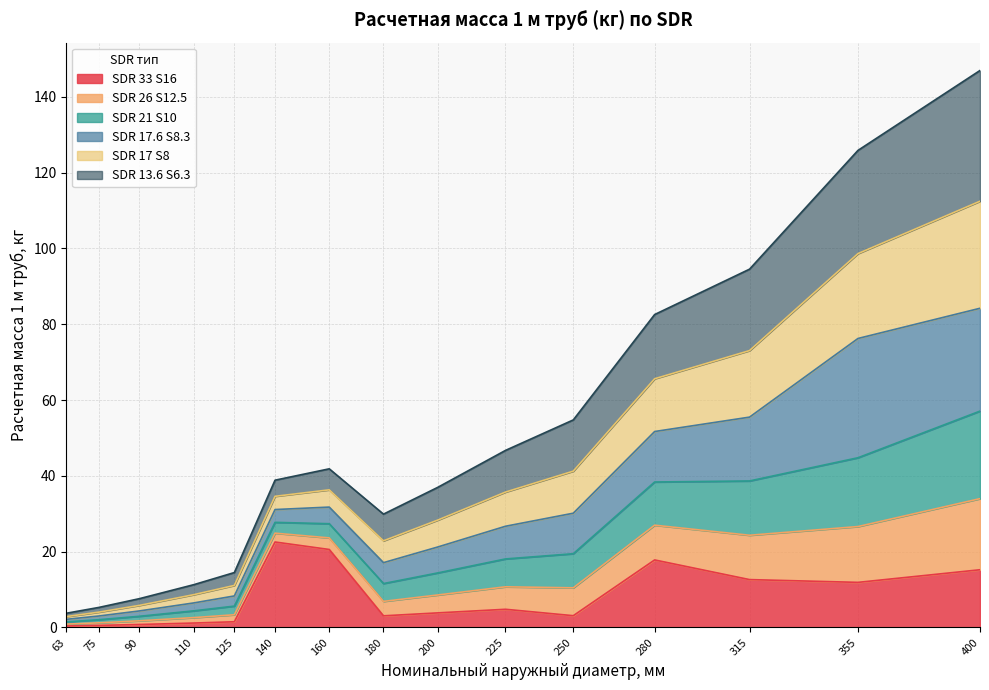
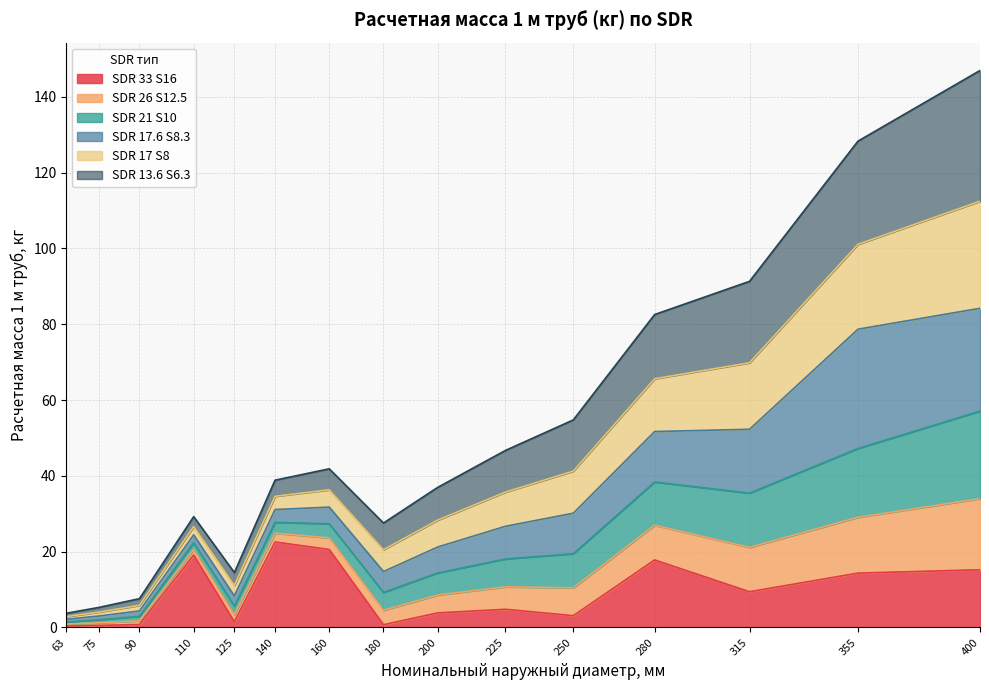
SDR 33 S16, 110: 1 -> 19
SDR 33 S16, 180: 3 -> 1
SDR 33 S16, 315: 13 -> 9
SDR 33 S16, 355: 12 -> 14
